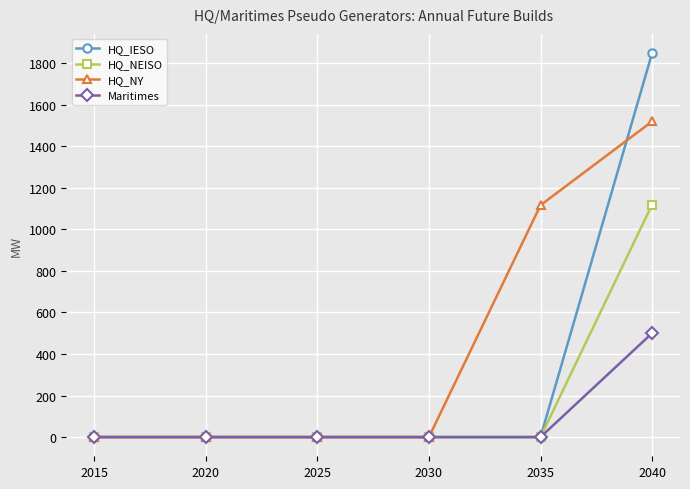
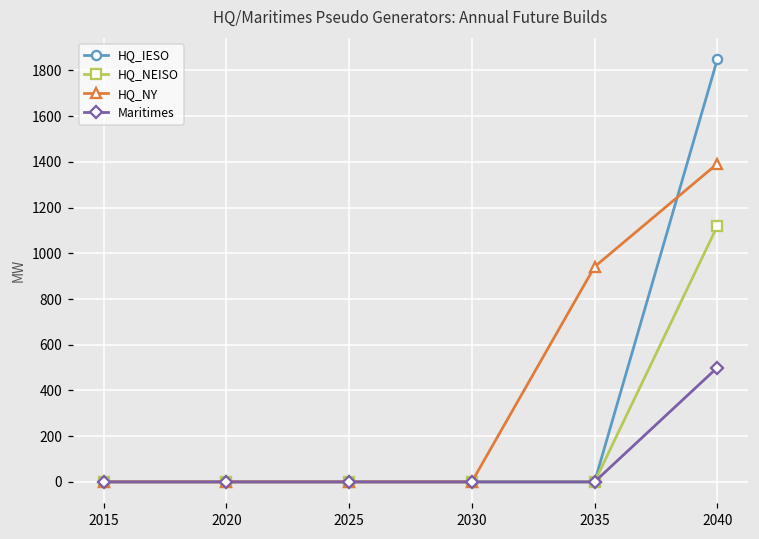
HQ_NY, 2035: 1120 -> 940
HQ_NY, 2040: 1520 -> 1390
